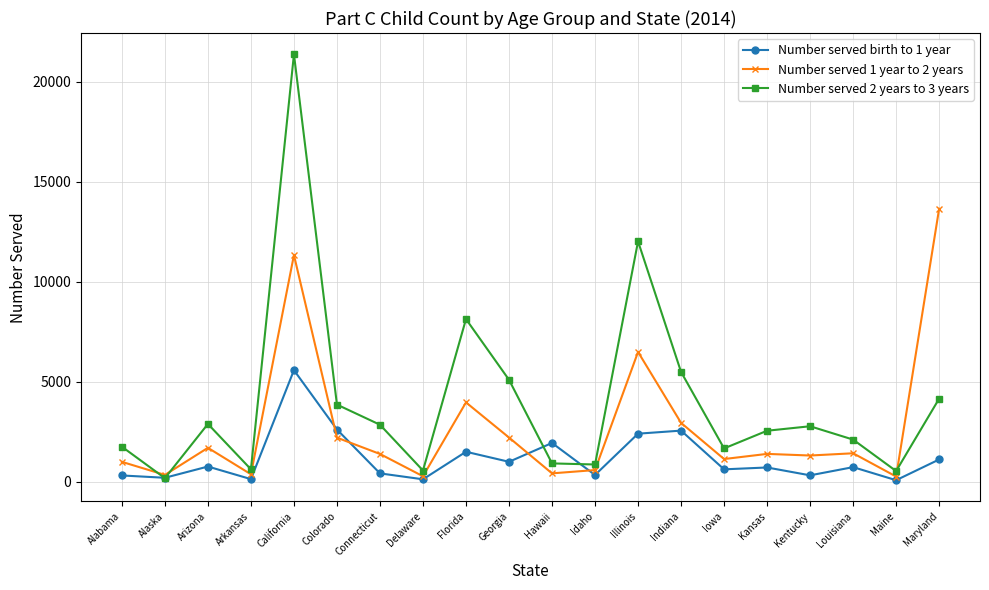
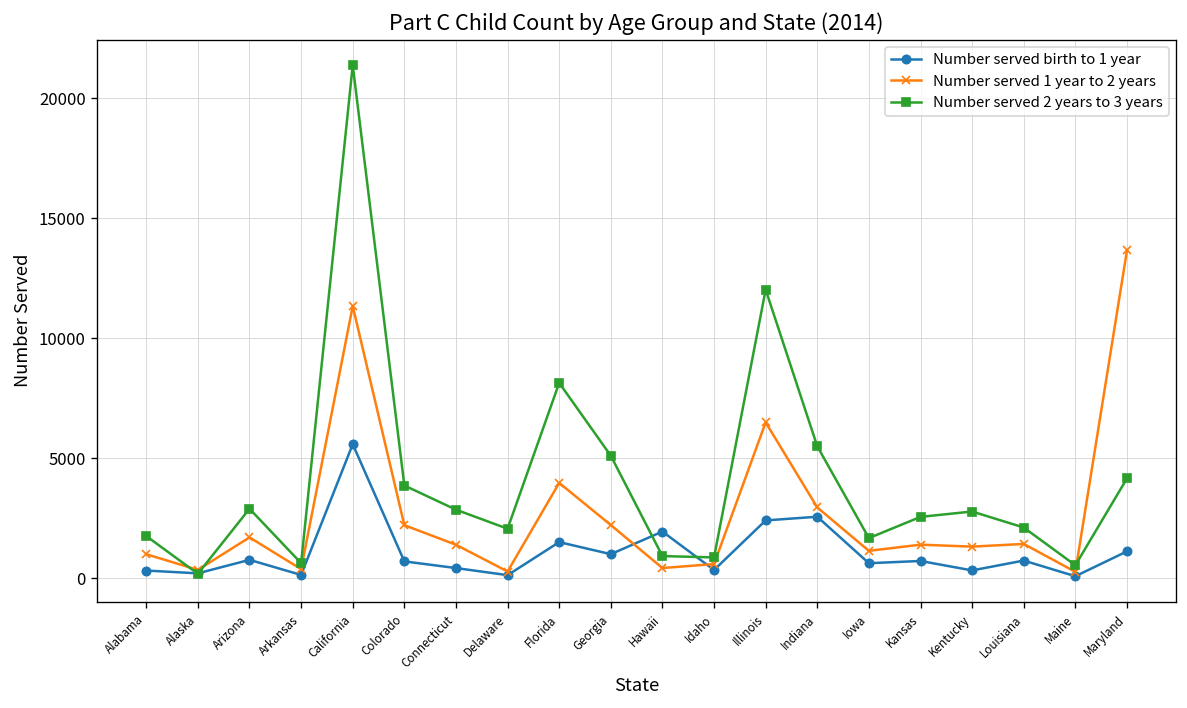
Number served birth to 1 year, Colorado: 2600 -> 700
Number served 2 years to 3 years, Delaware: 600 -> 2100
